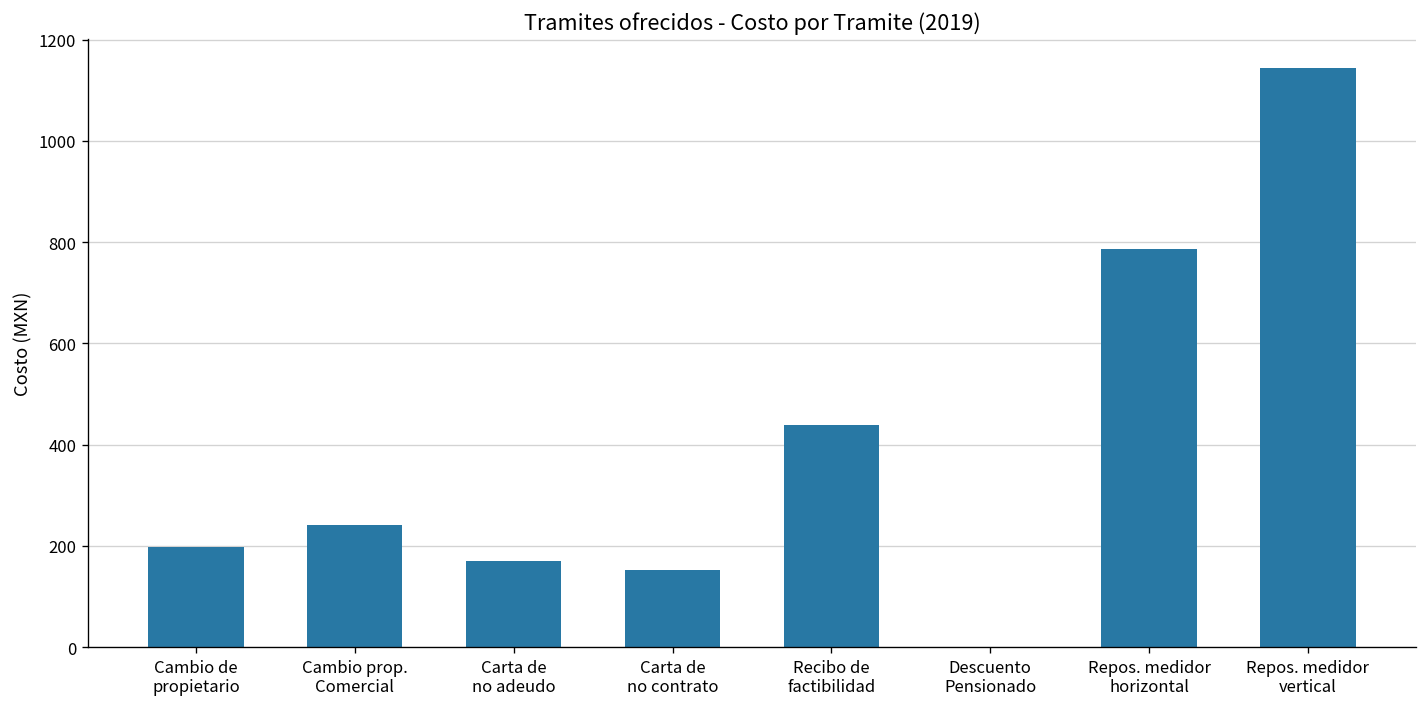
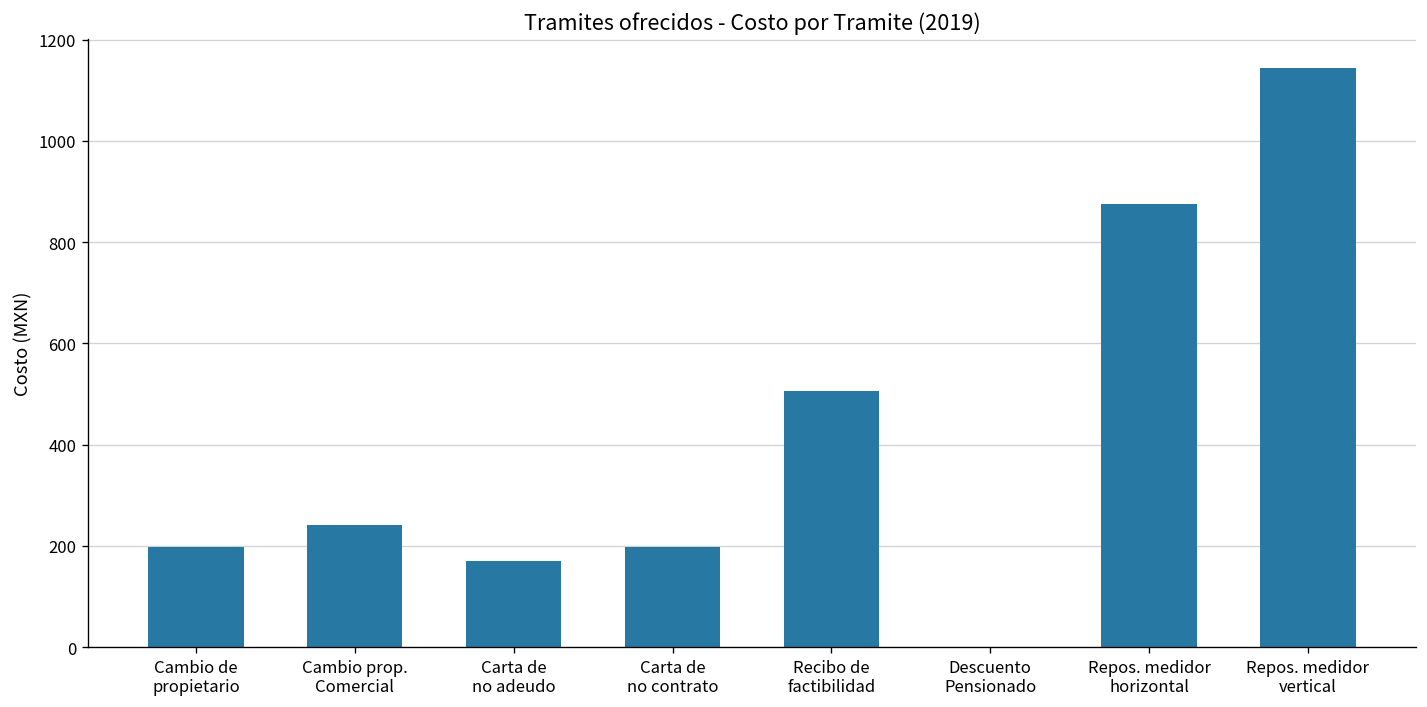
Carta de no contrato: 150 -> 200
Recibo de factibilidad: 440 -> 510
Repos. medidor horizontal: 790 -> 880
